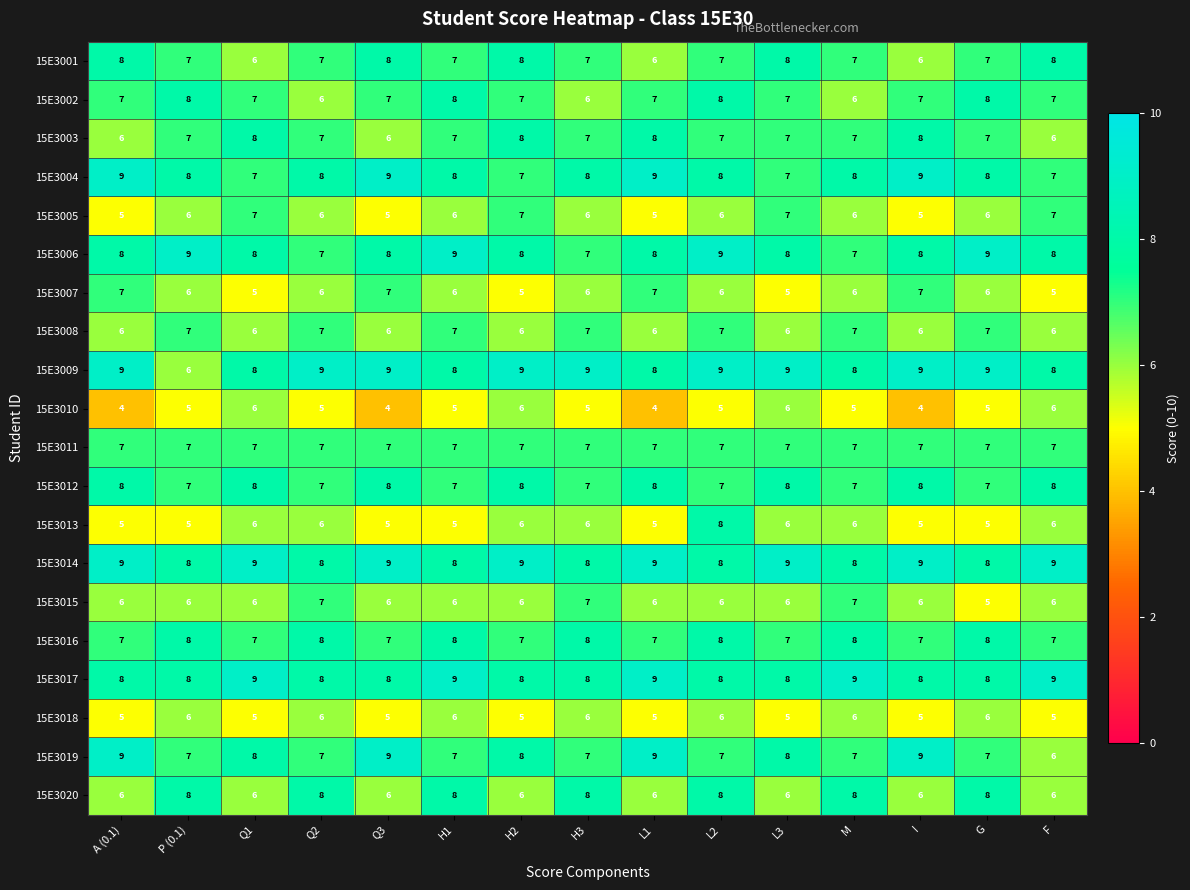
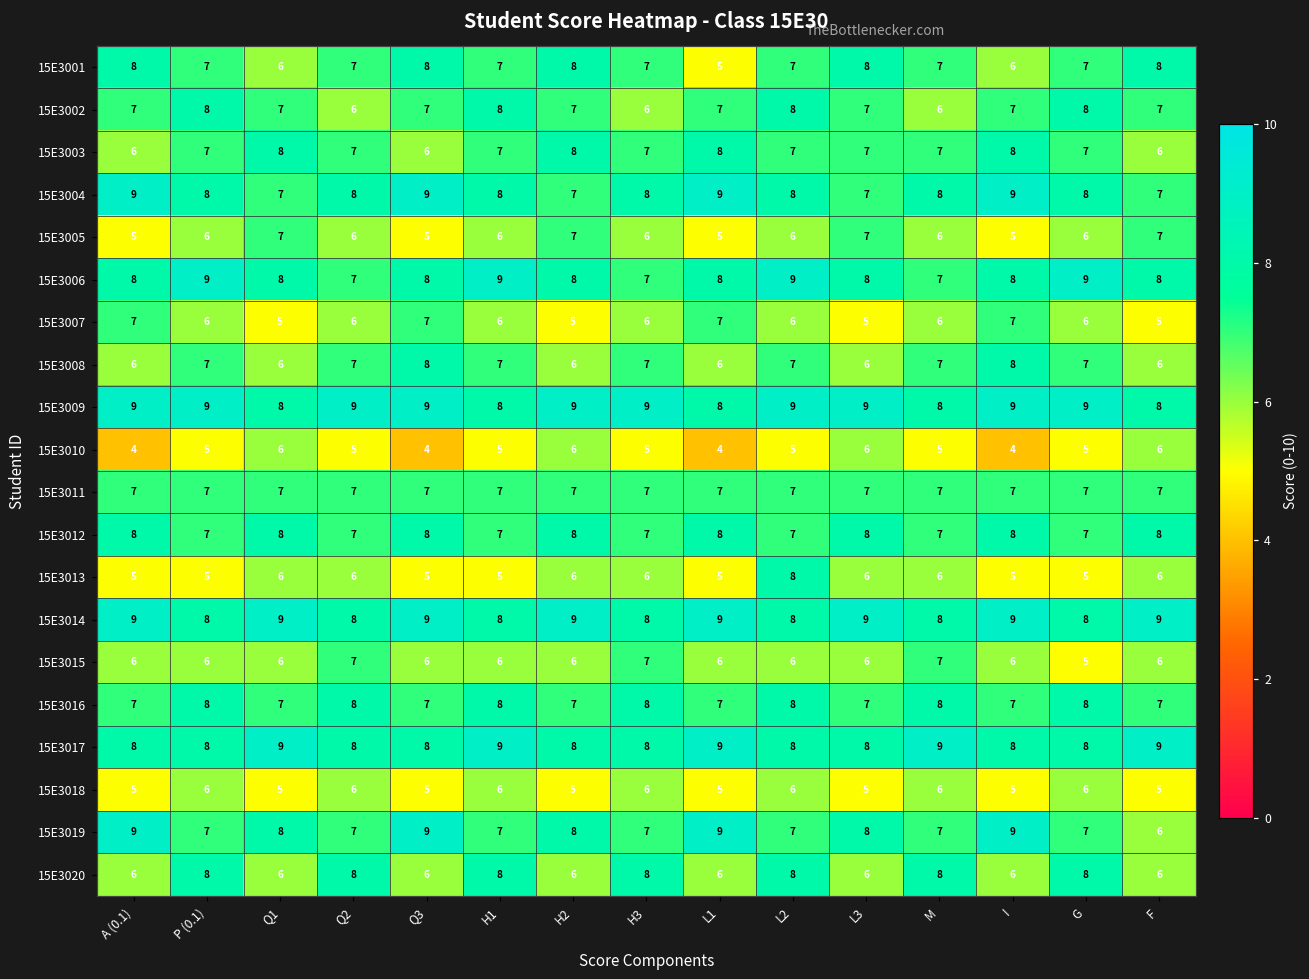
15E3001, L1: 6 -> 5
15E3008, Q3: 6 -> 8
15E3008, I: 6 -> 8
15E3009, P (0.1): 6 -> 9
